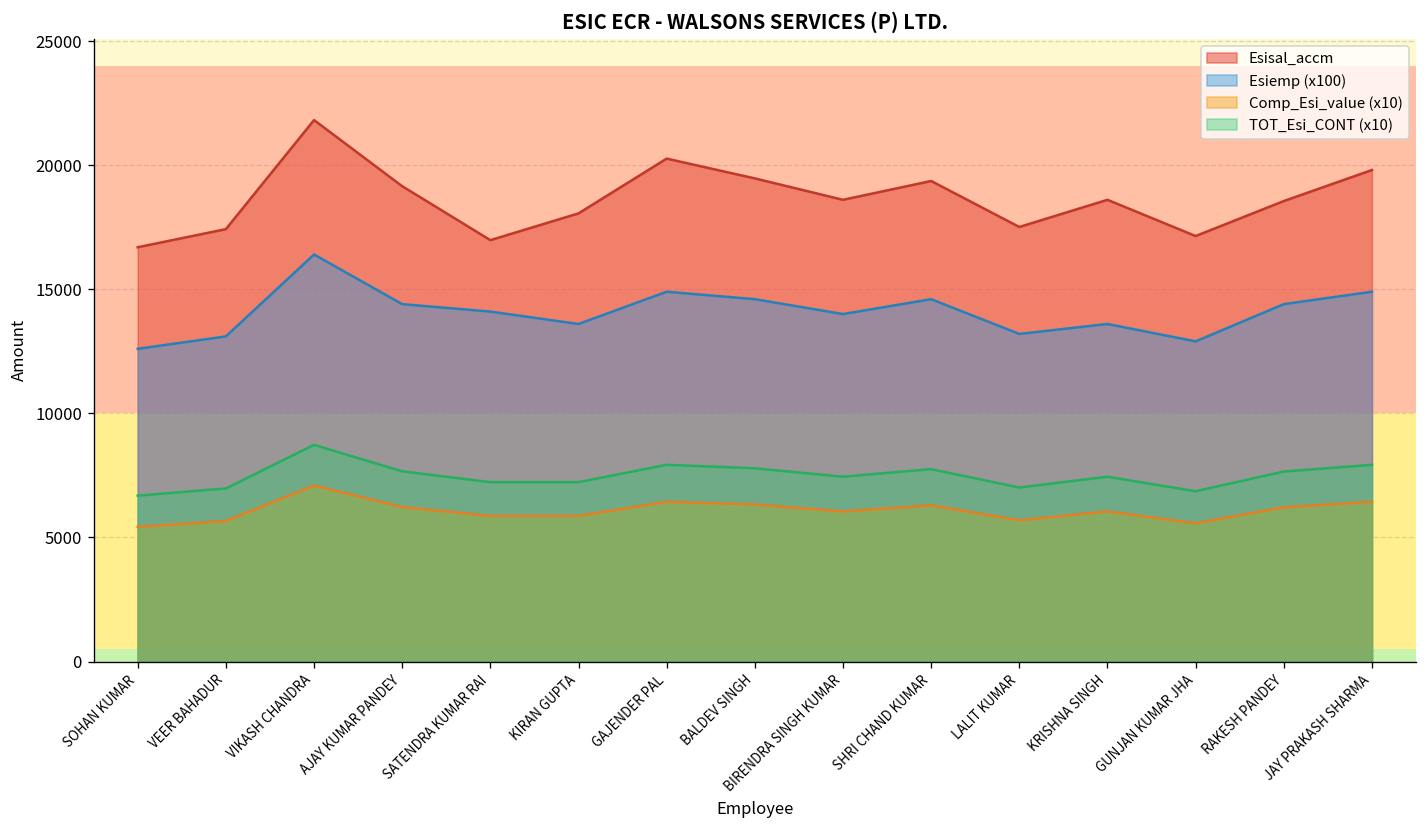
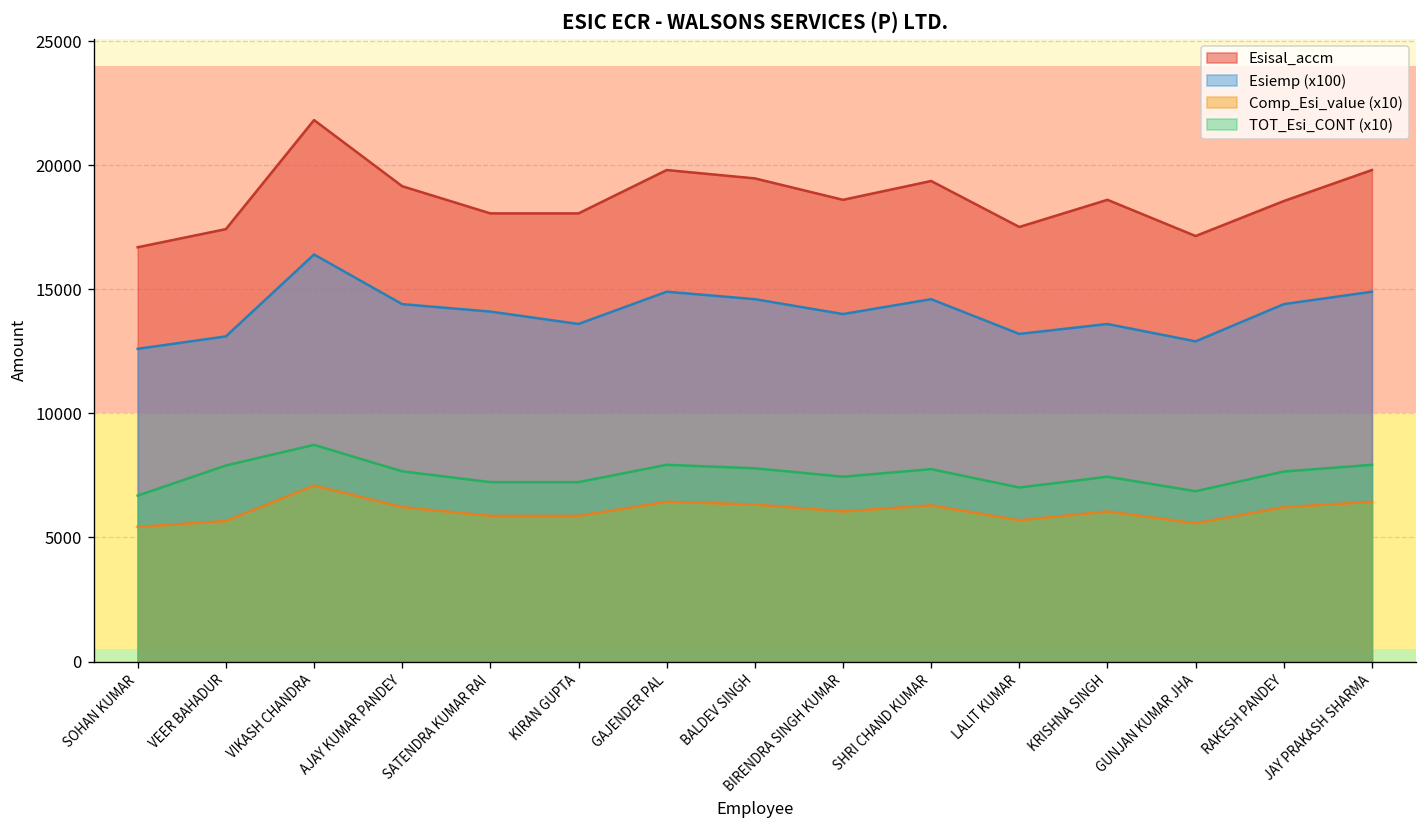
TOT_Esi_CONT (x10), VEER BAHADUR: 7000 -> 7900
Esisal_accm, SATENDRA KUMAR RAI: 17000 -> 18100
Esisal_accm, GAJENDER PAL: 20300 -> 19800
